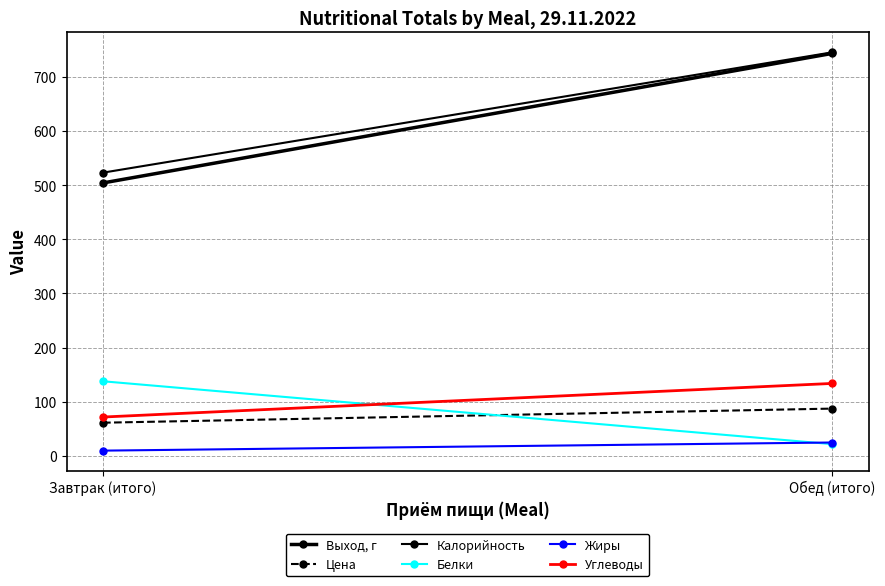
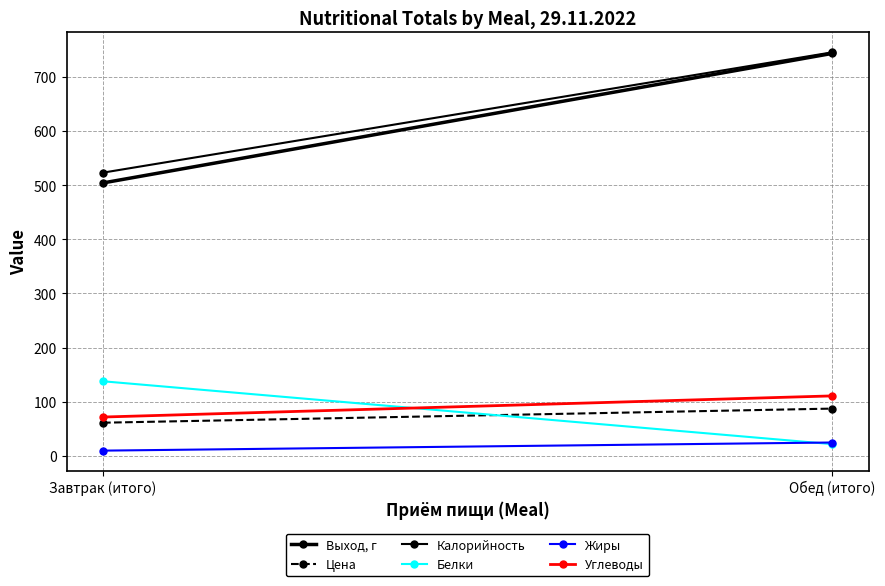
Углеводы, Обед (итого): 130 -> 110
